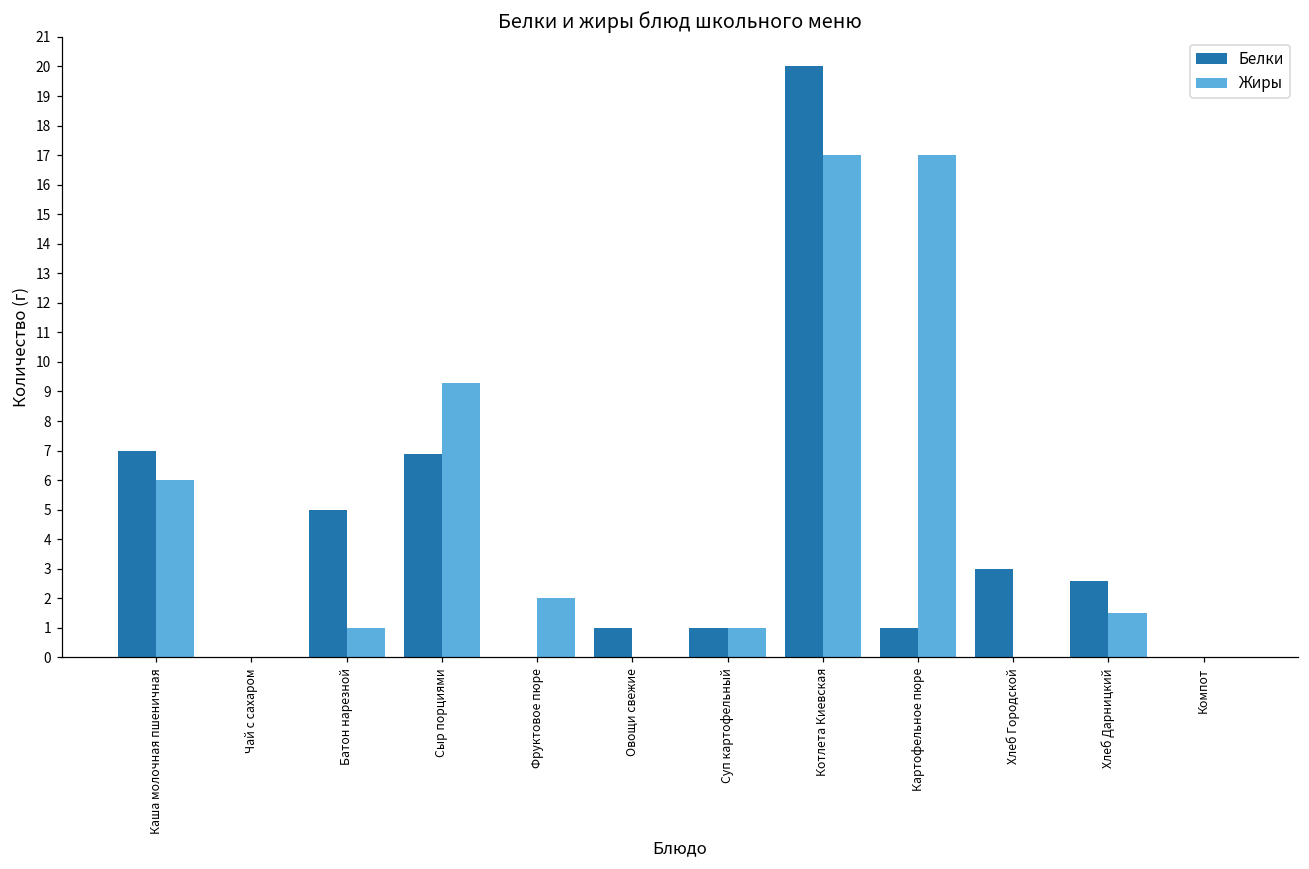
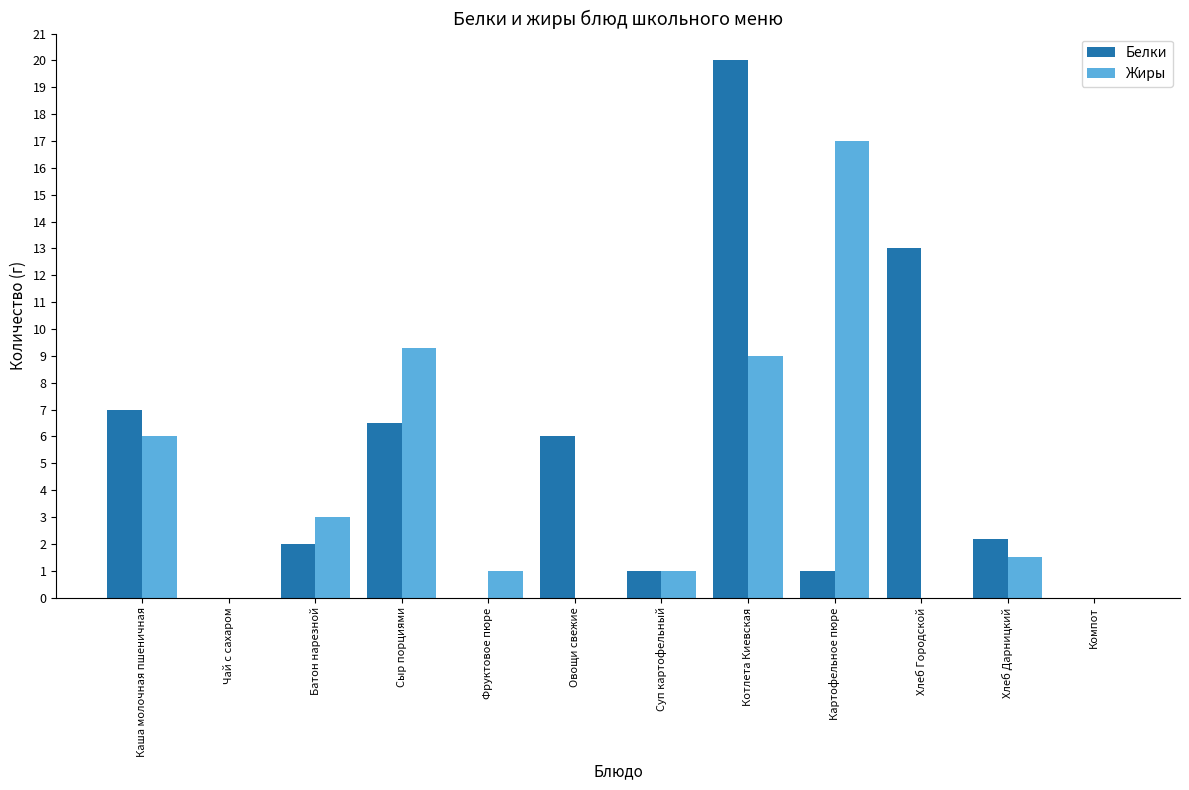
Белки, Батон нарезной: 5 -> 2
Жиры, Батон нарезной: 1 -> 3
Белки, Сыр порциями: 6.9 -> 6.5
Жиры, Фруктовое пюре: 2 -> 1
Белки, Овощи свежие: 1 -> 6
Жиры, Котлета Киевская: 17 -> 9
Белки, Хлеб Городской: 3 -> 13
Белки, Хлеб Дарницкий: 2.6 -> 2.2
